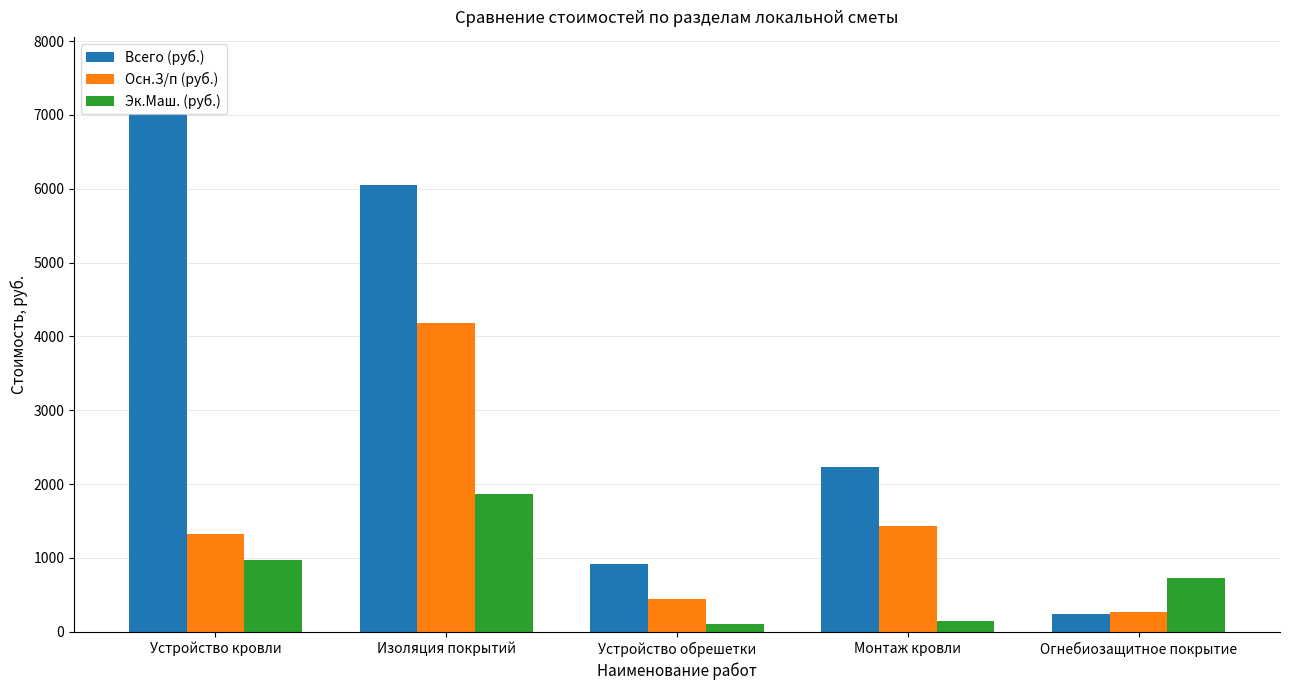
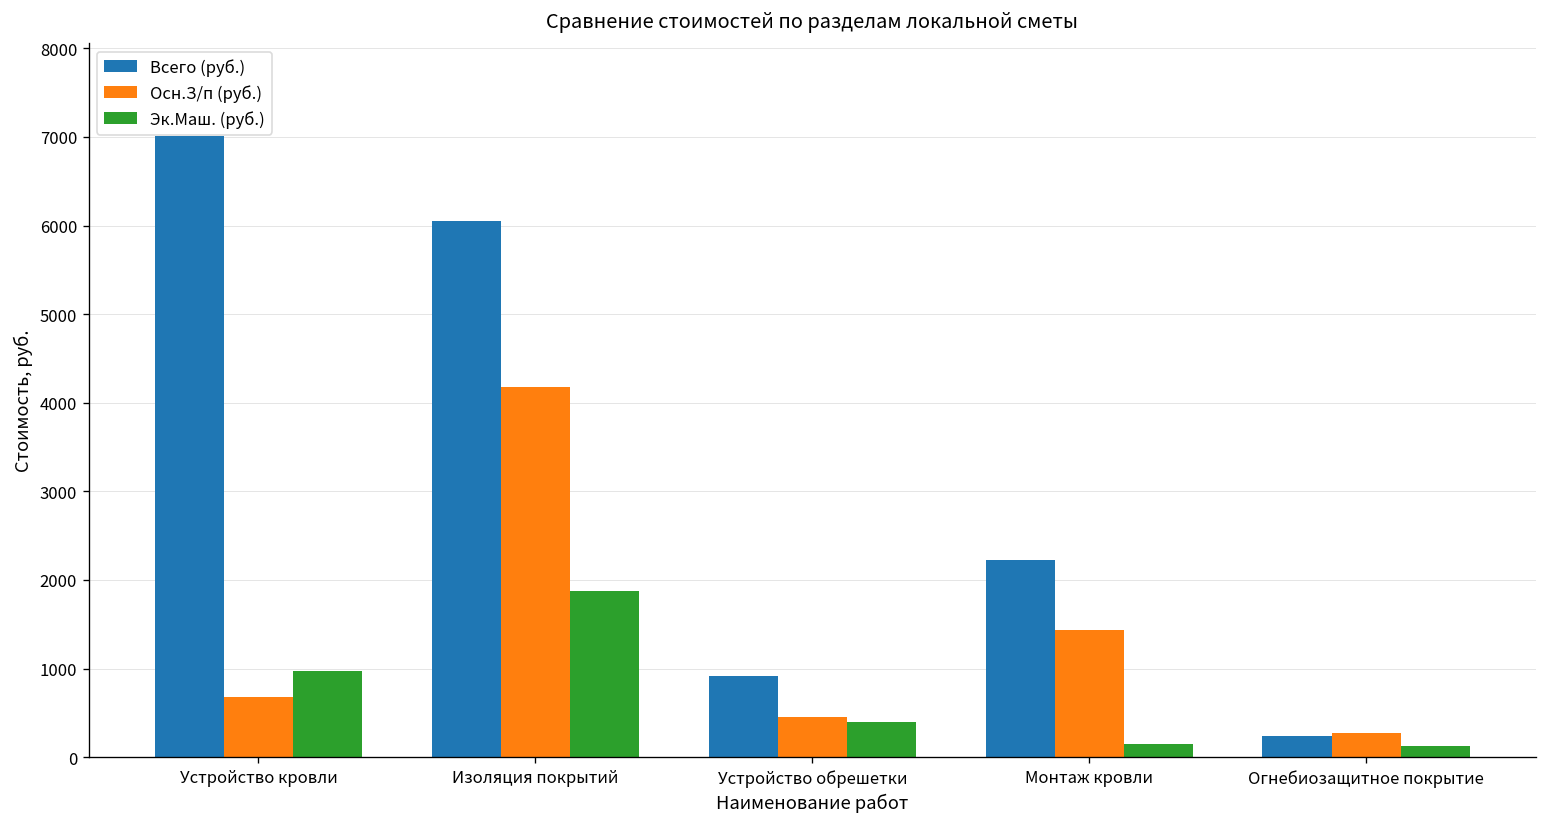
Осн.З/п (руб.), Устройство кровли: 1300 -> 700
Эк.Маш. (руб.), Устройство обрешетки: 100 -> 400
Эк.Маш. (руб.), Огнебиозащитное покрытие: 700 -> 100
